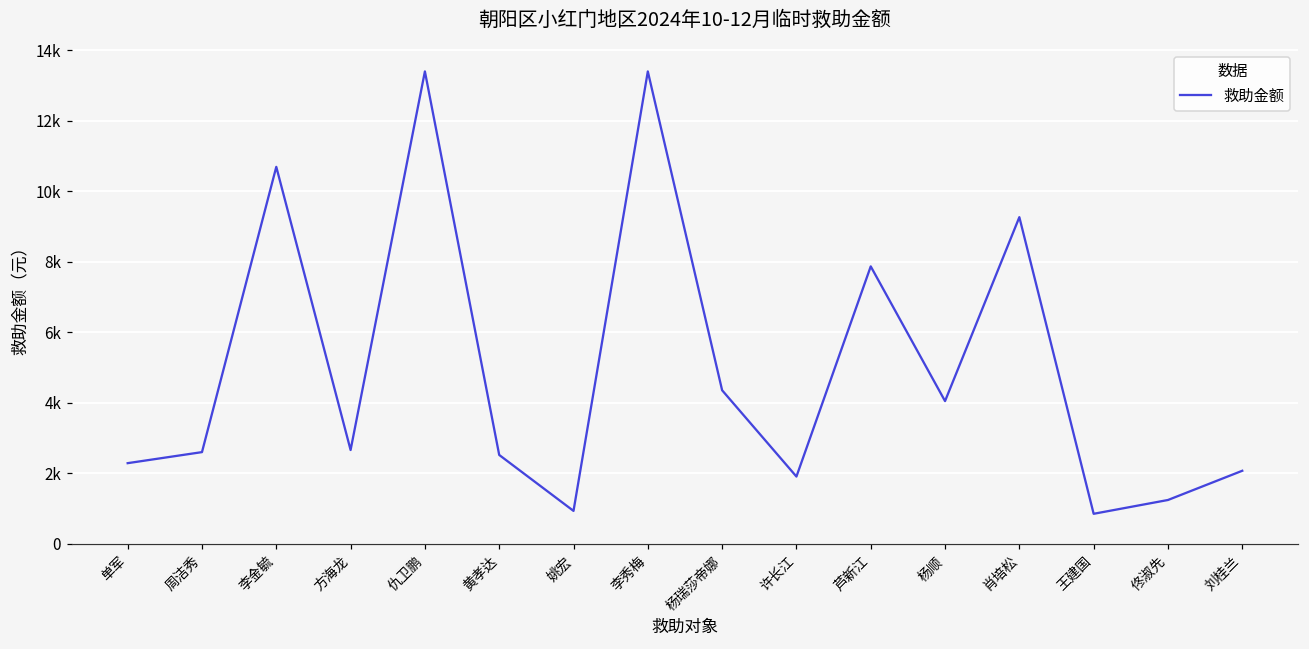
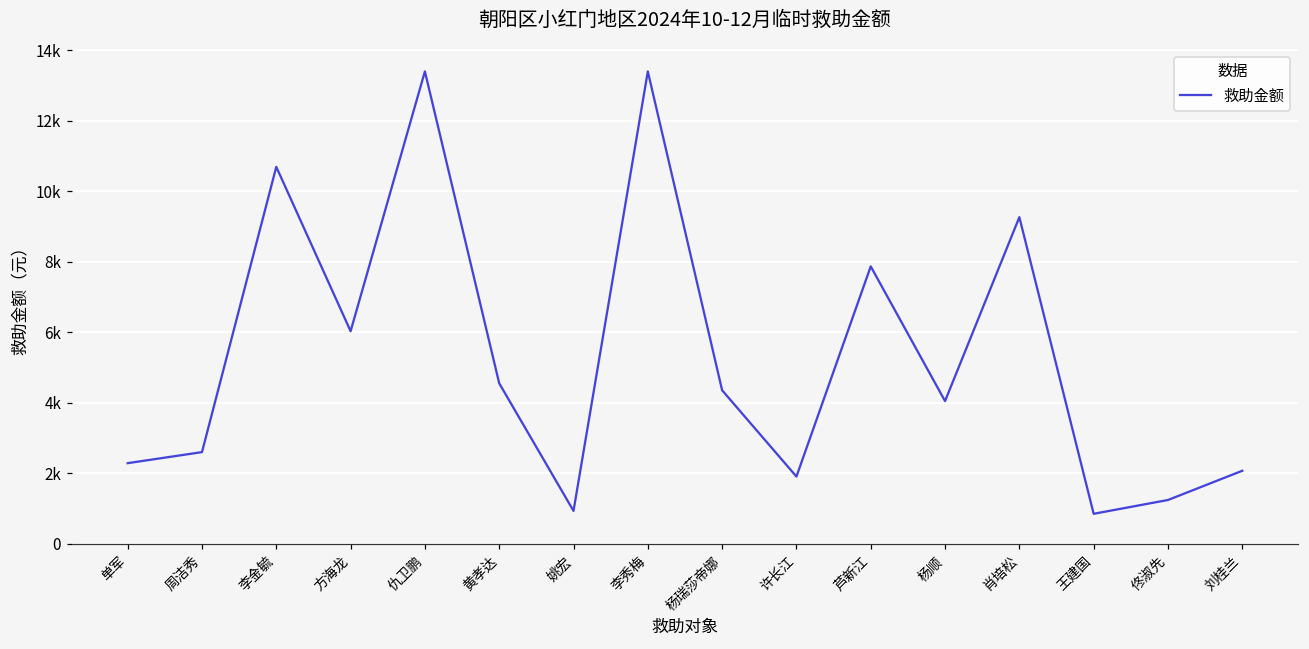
方海龙: 2700 -> 6000
黄孝达: 2500 -> 4600
